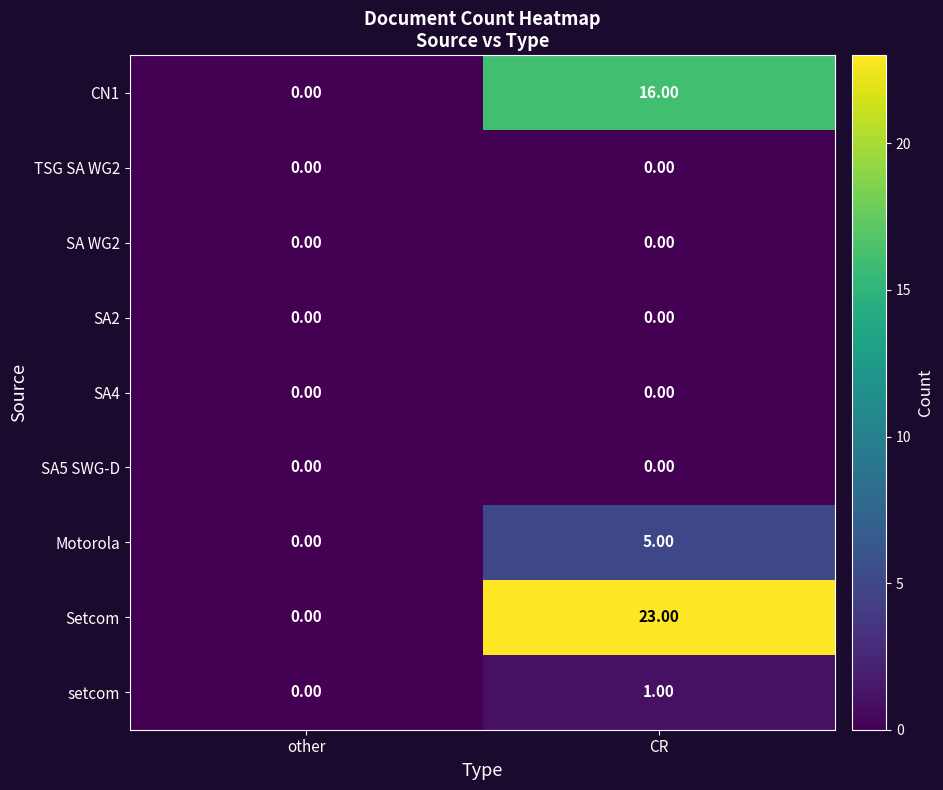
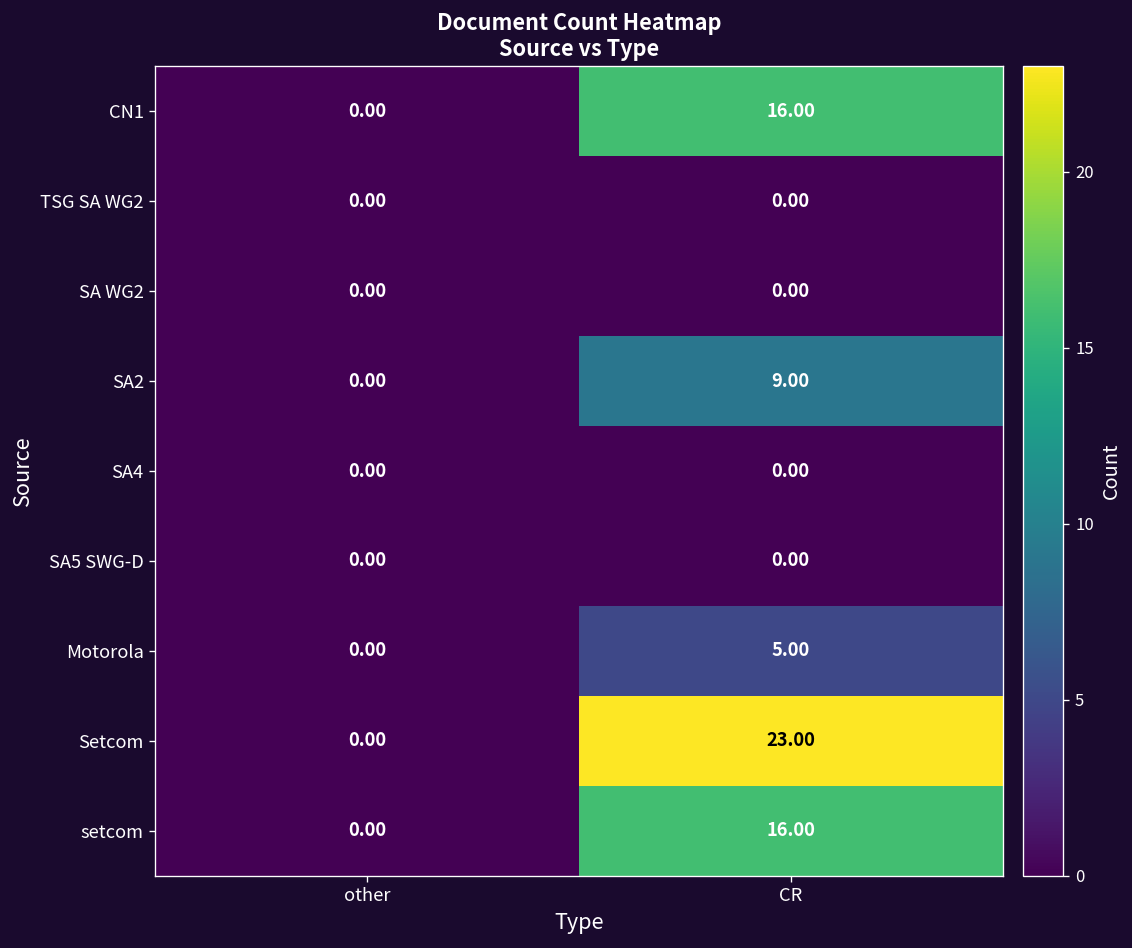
SA2, CR: 0.00 -> 9.00
setcom, CR: 1.00 -> 16.00
